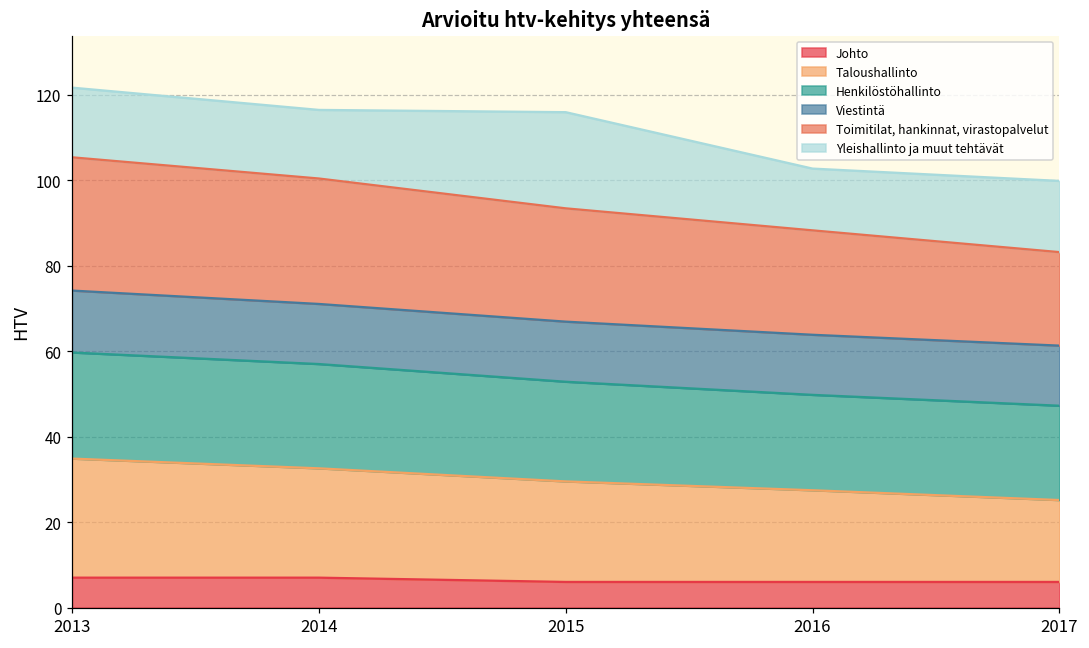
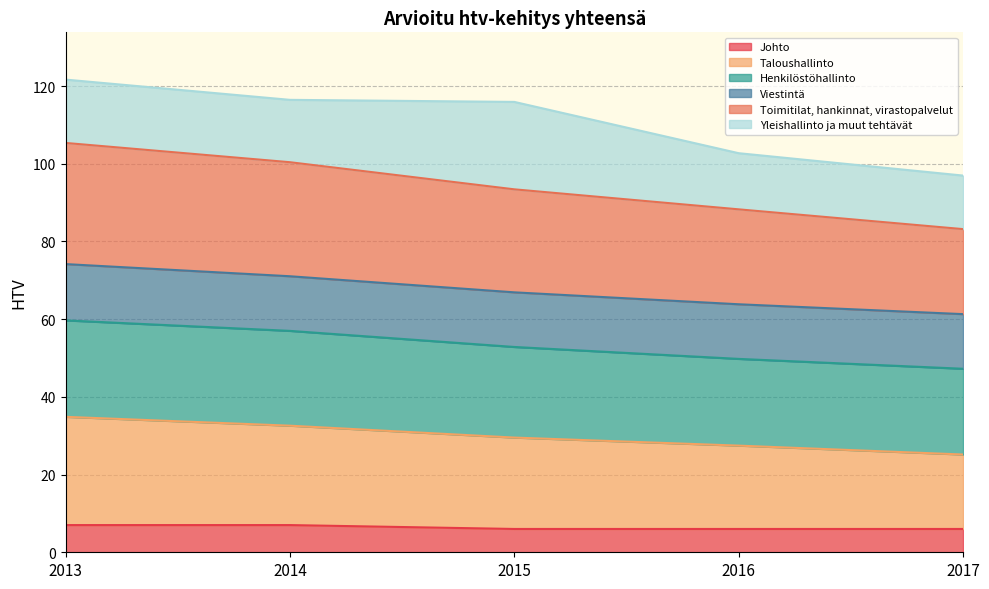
Yleishallinto ja muut tehtävät, 2017: 17 -> 14
